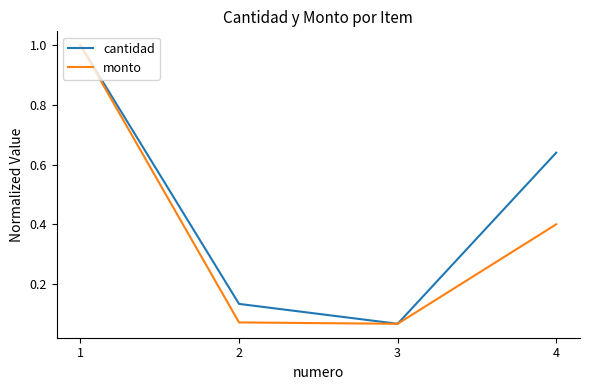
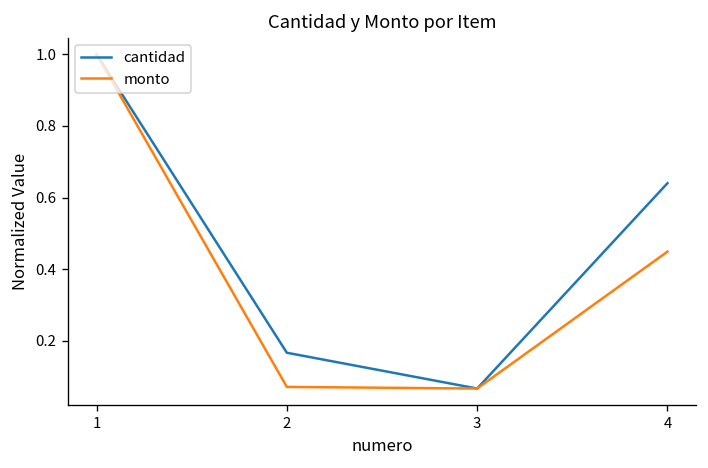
cantidad, 2: 0.13 -> 0.17
monto, 4: 0.40 -> 0.45
